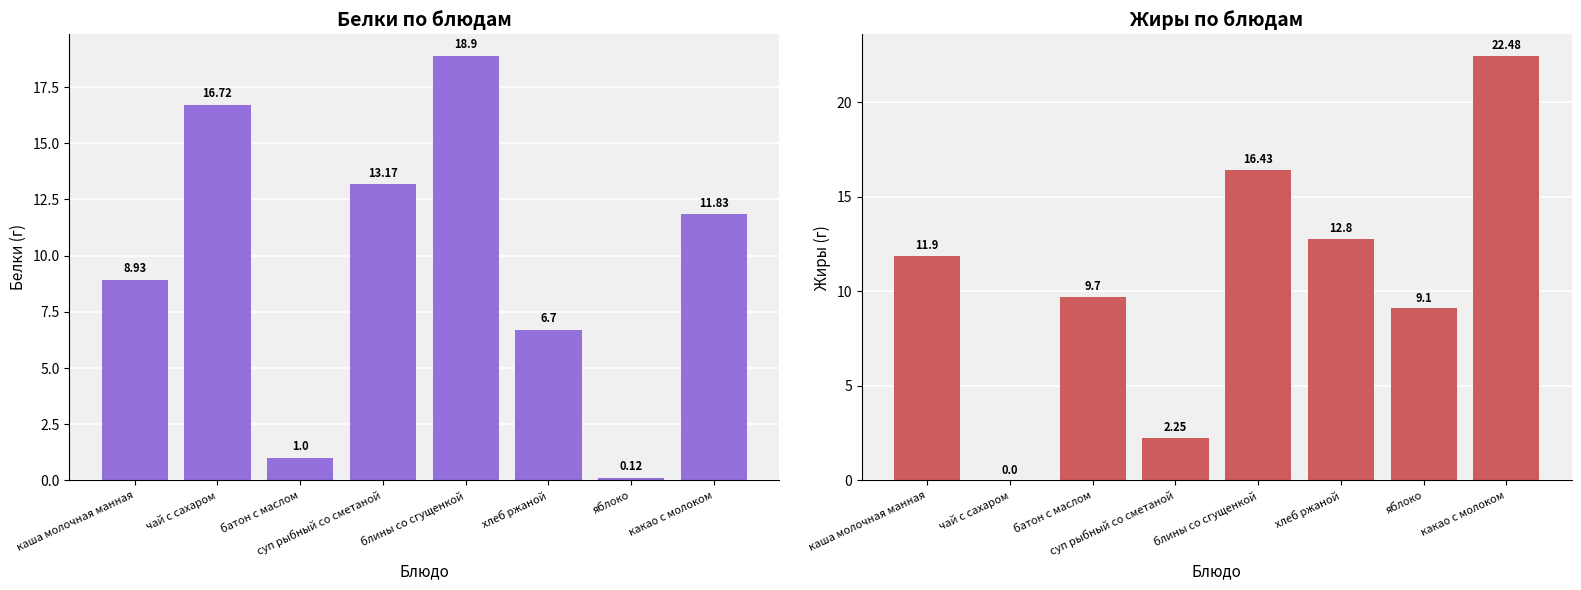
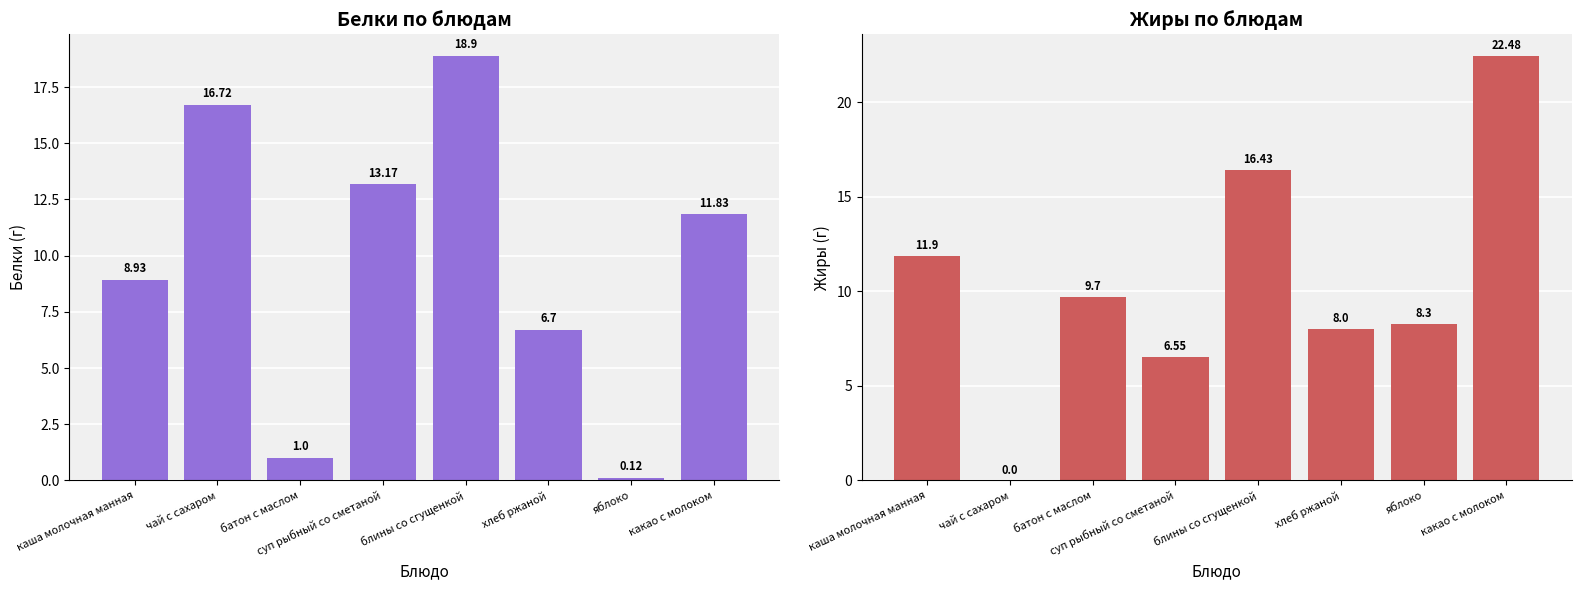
Жиры по блюдам, суп рыбный со сметаной: 2.25 -> 6.55
Жиры по блюдам, хлеб ржаной: 12.8 -> 8.0
Жиры по блюдам, яблоко: 9.1 -> 8.3
